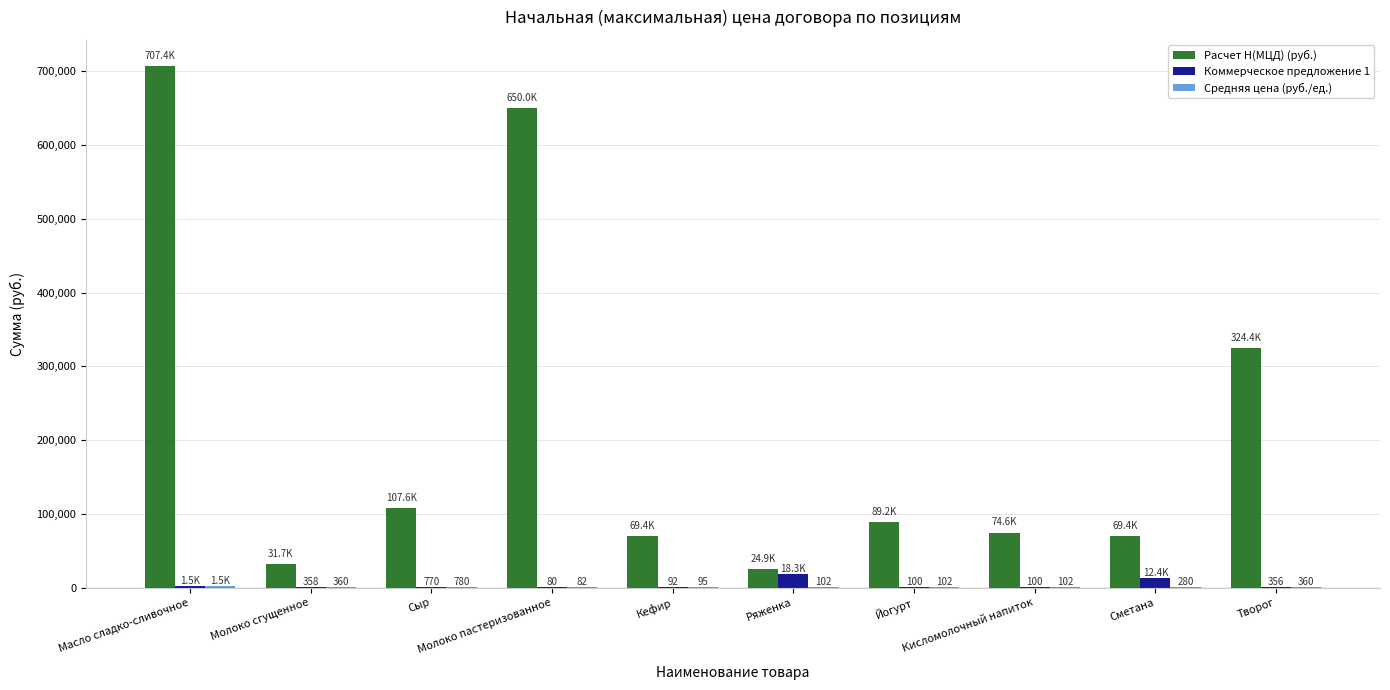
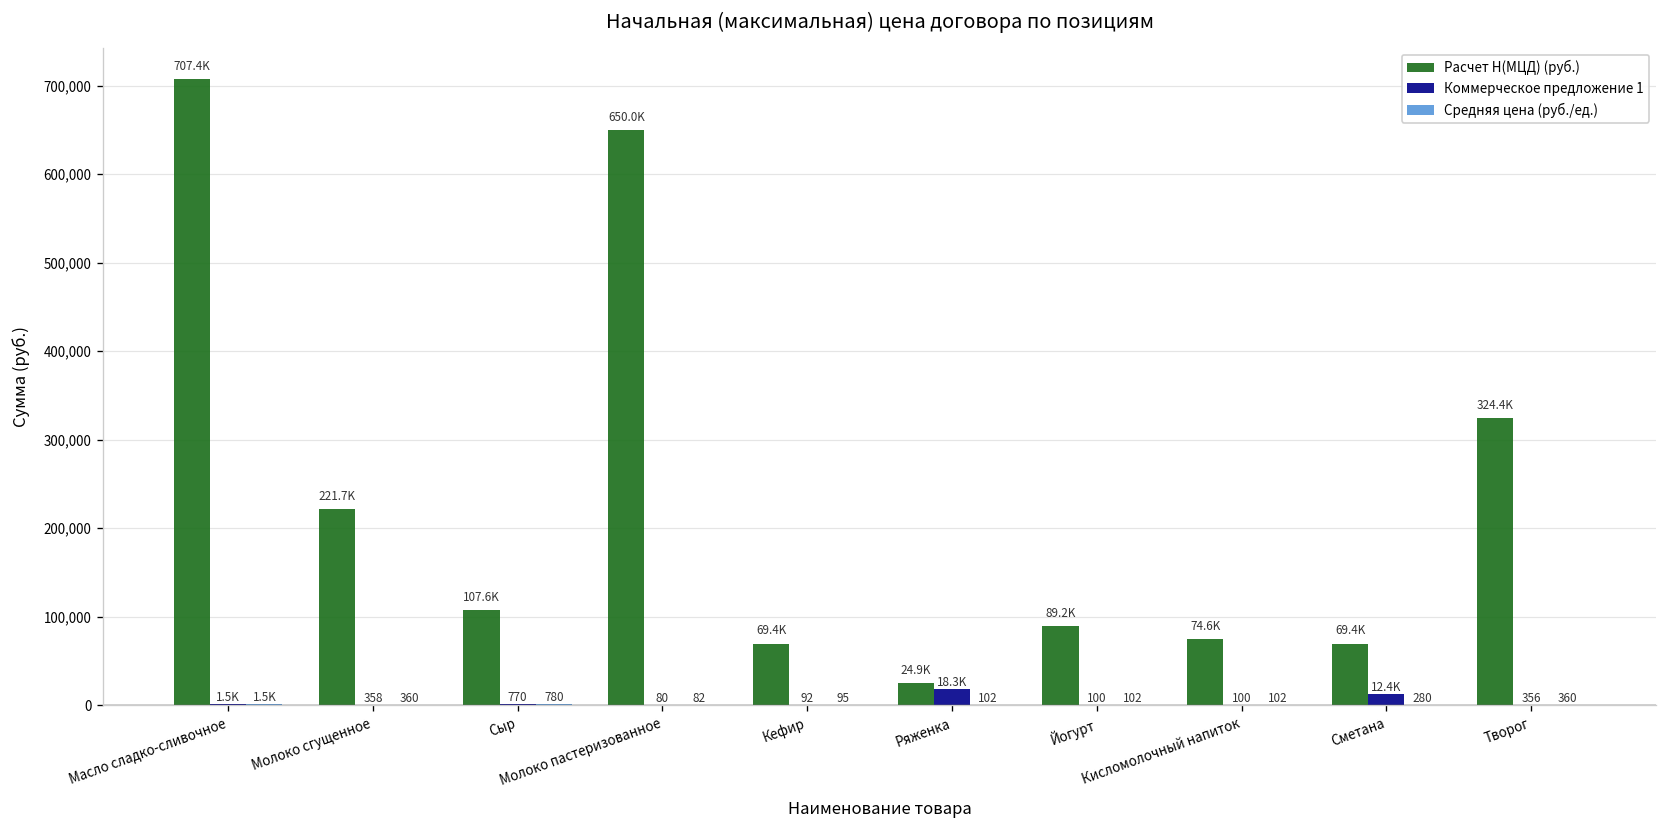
Расчет Н(МЦД) (руб.), Молоко сгущенное: 31.7K -> 221.7K
